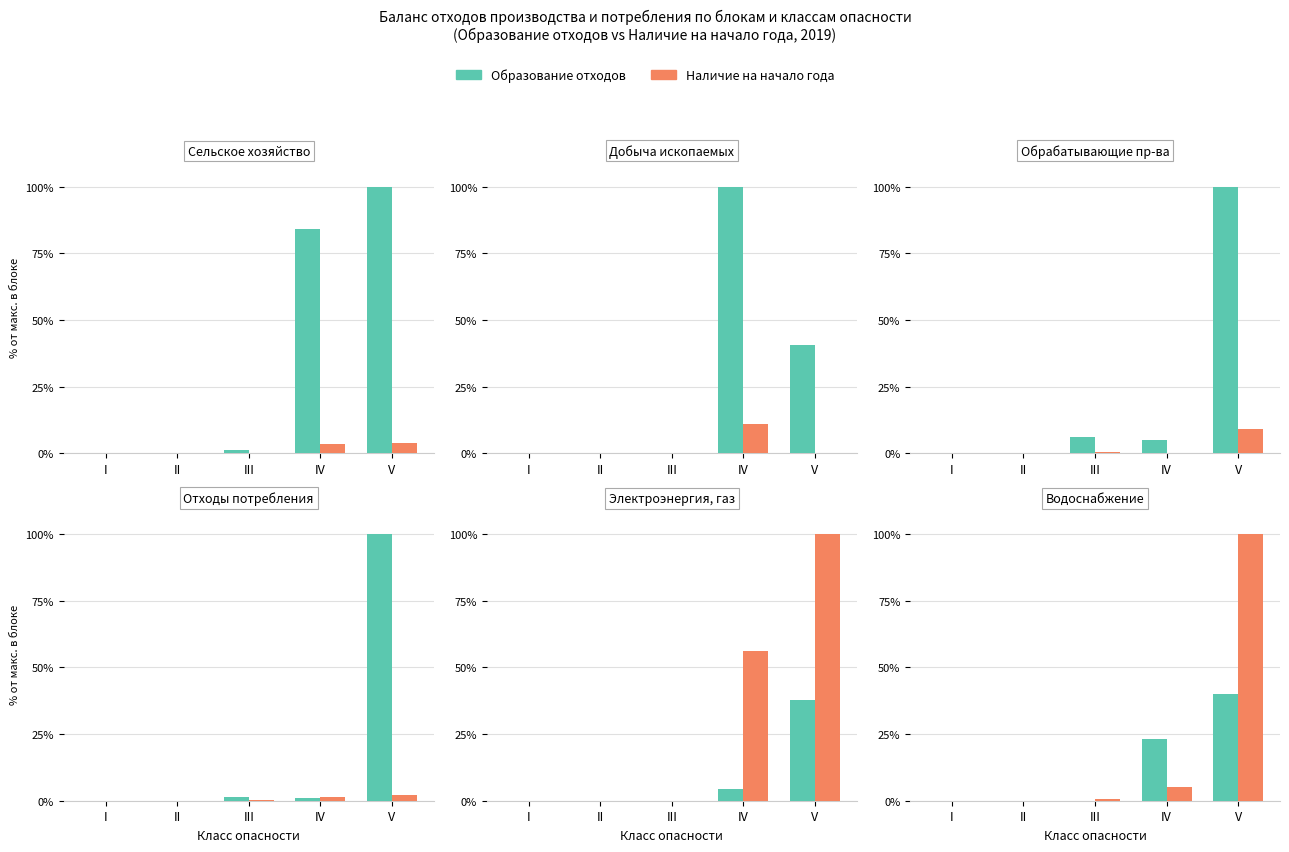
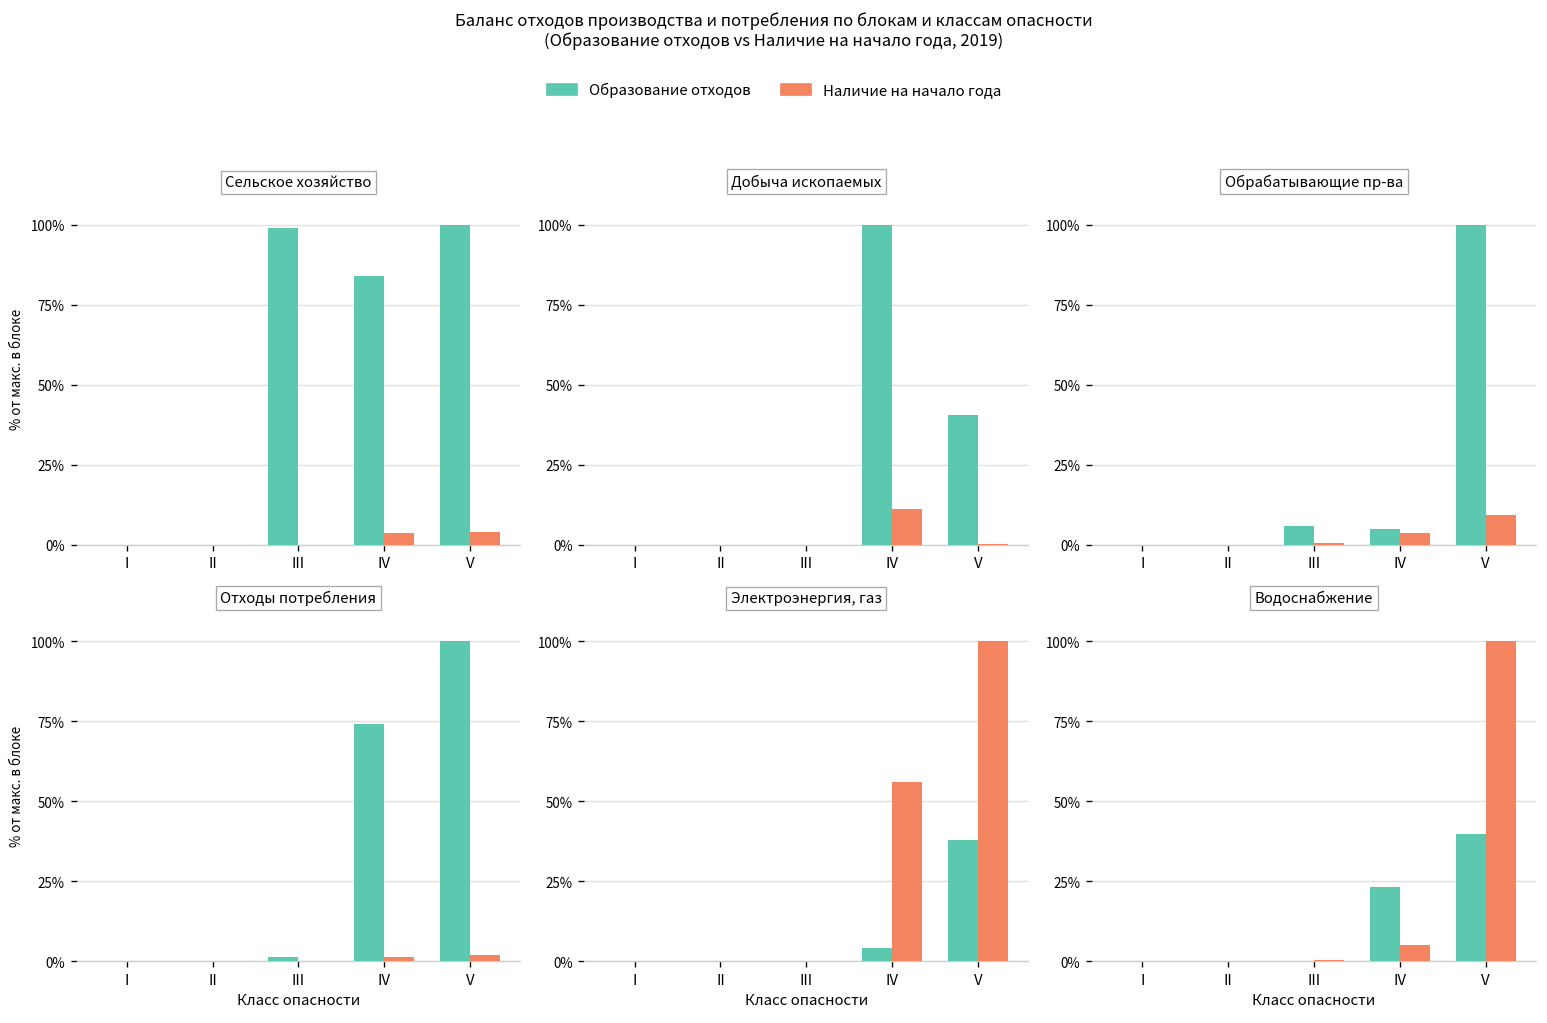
Сельское хозяйство, Образование отходов, III: 1% -> 99%
Обрабатывающие пр-ва, Наличие на начало года, IV: 0% -> 4%
Отходы потребления, Образование отходов, IV: 1% -> 74%
